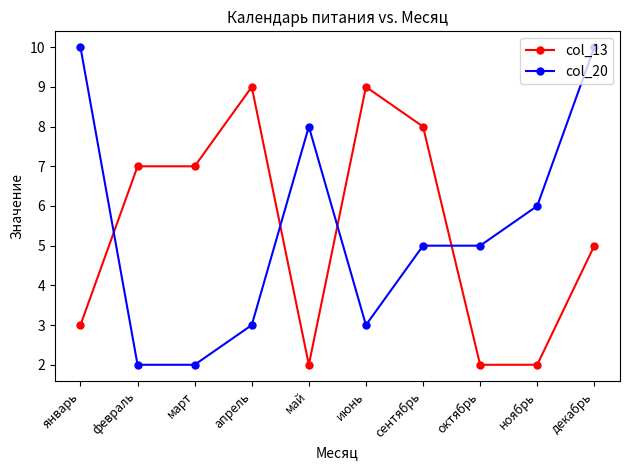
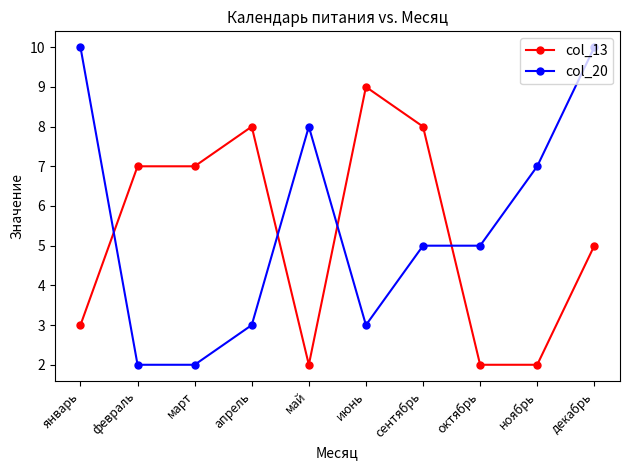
col_13, апрель: 9 -> 8
col_20, ноябрь: 6 -> 7
